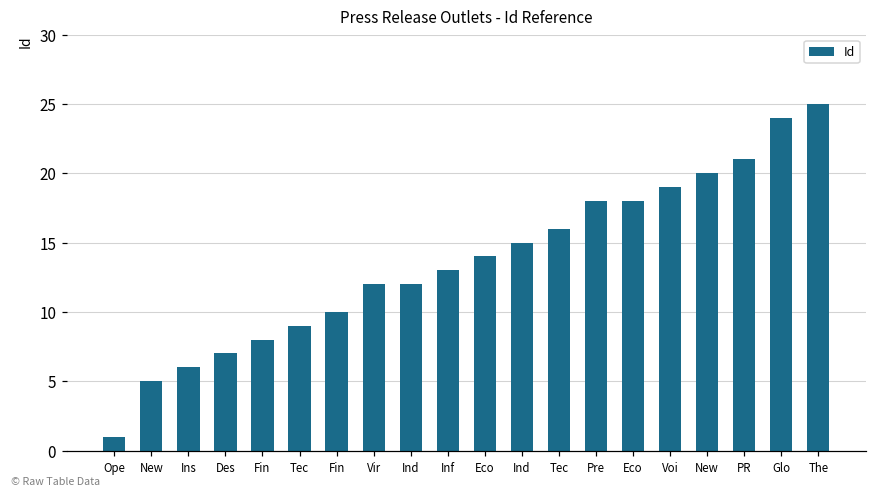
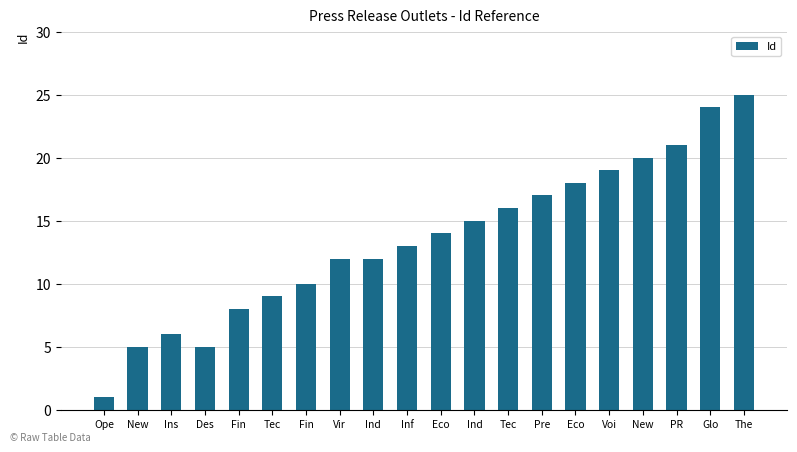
Des: 7 -> 5
Pre: 18 -> 17
